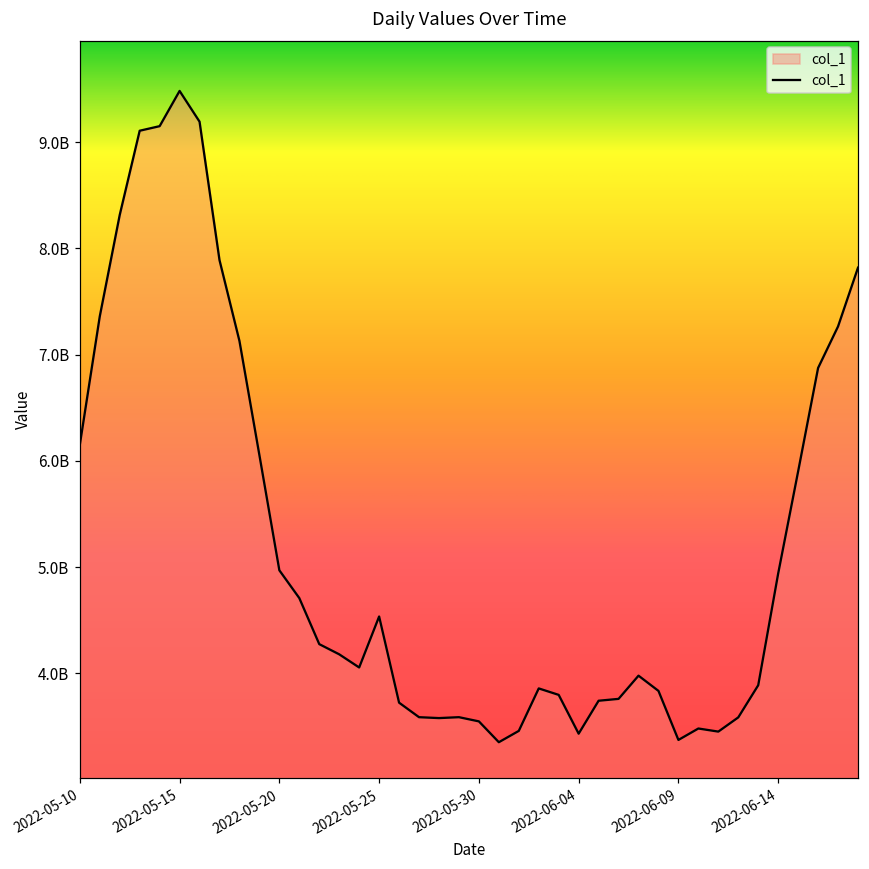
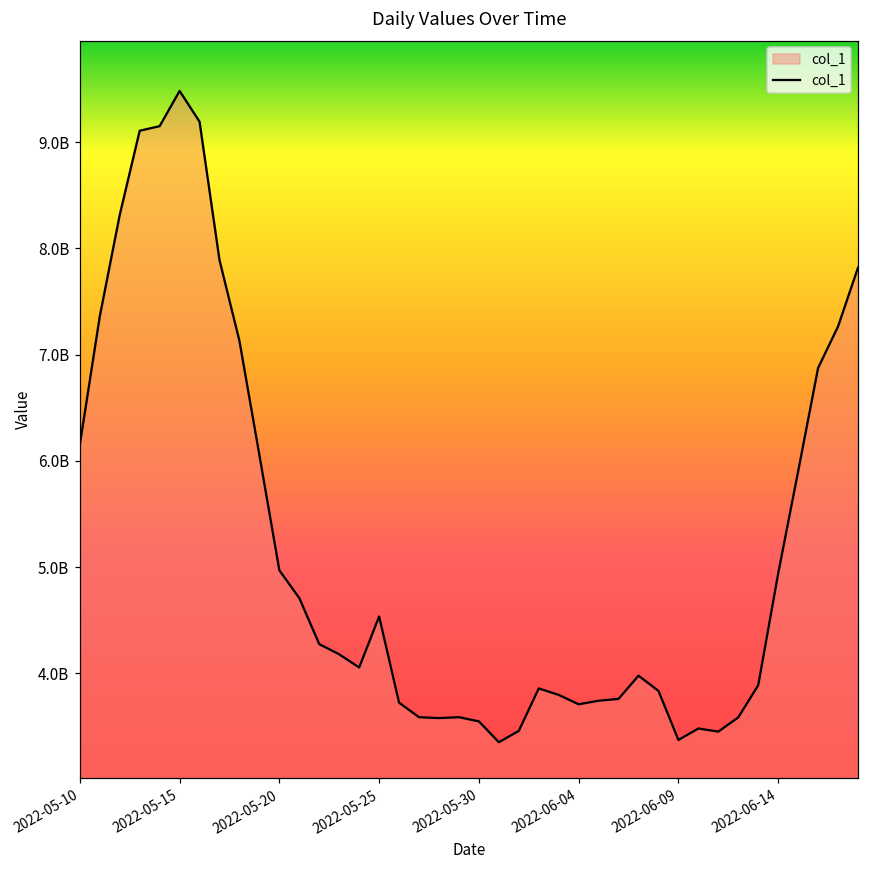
2022-06-04: 3400000000 -> 3700000000
